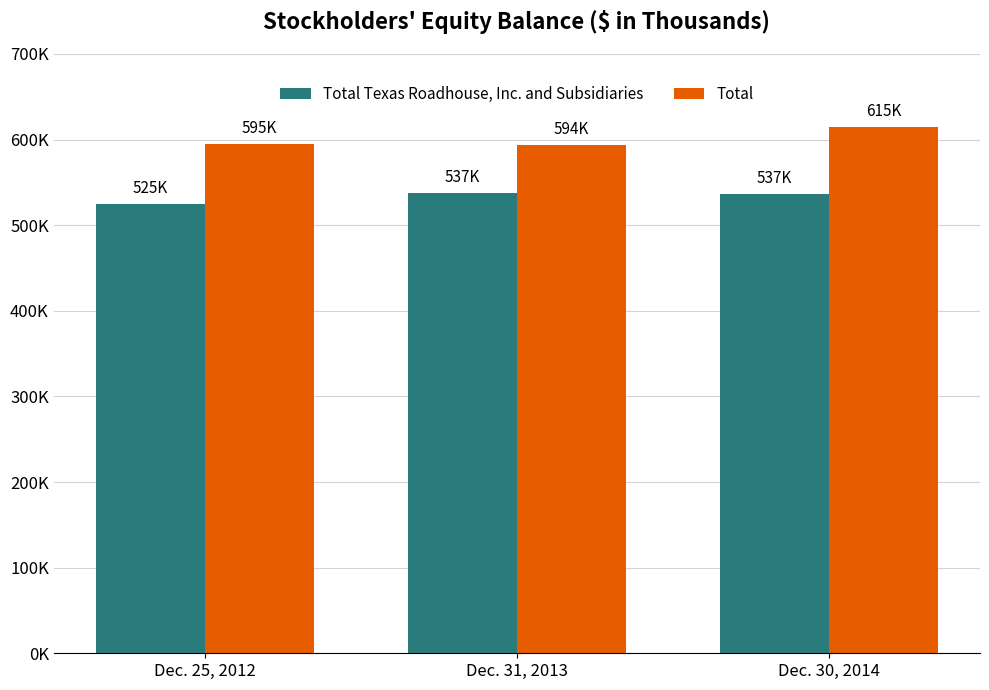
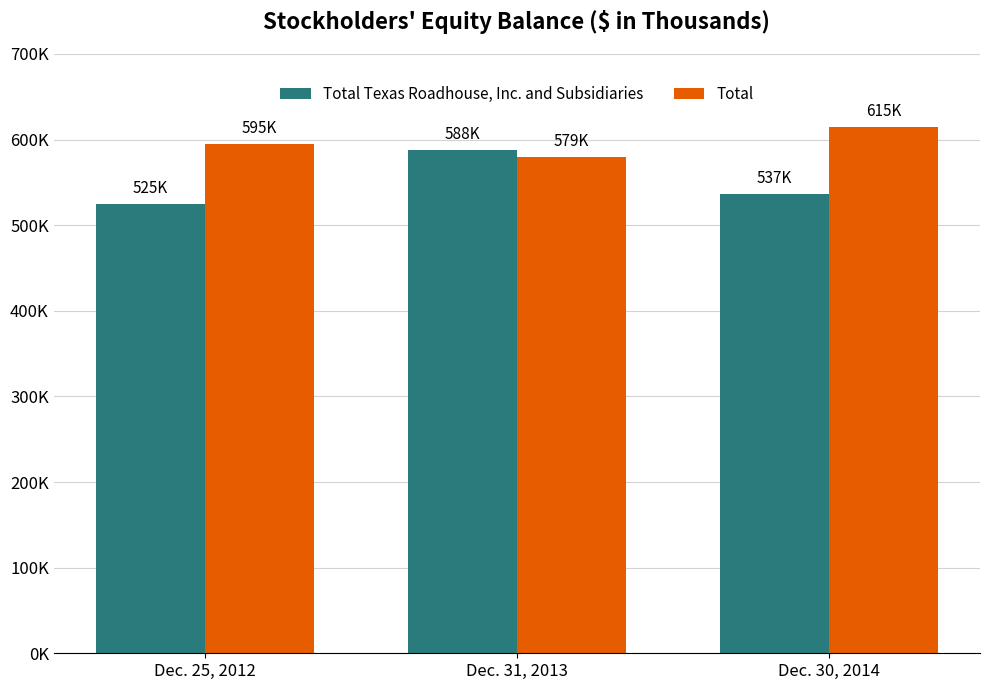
Total Texas Roadhouse, Inc. and Subsidiaries, Dec. 31, 2013: 537K -> 588K
Total, Dec. 31, 2013: 594K -> 579K
